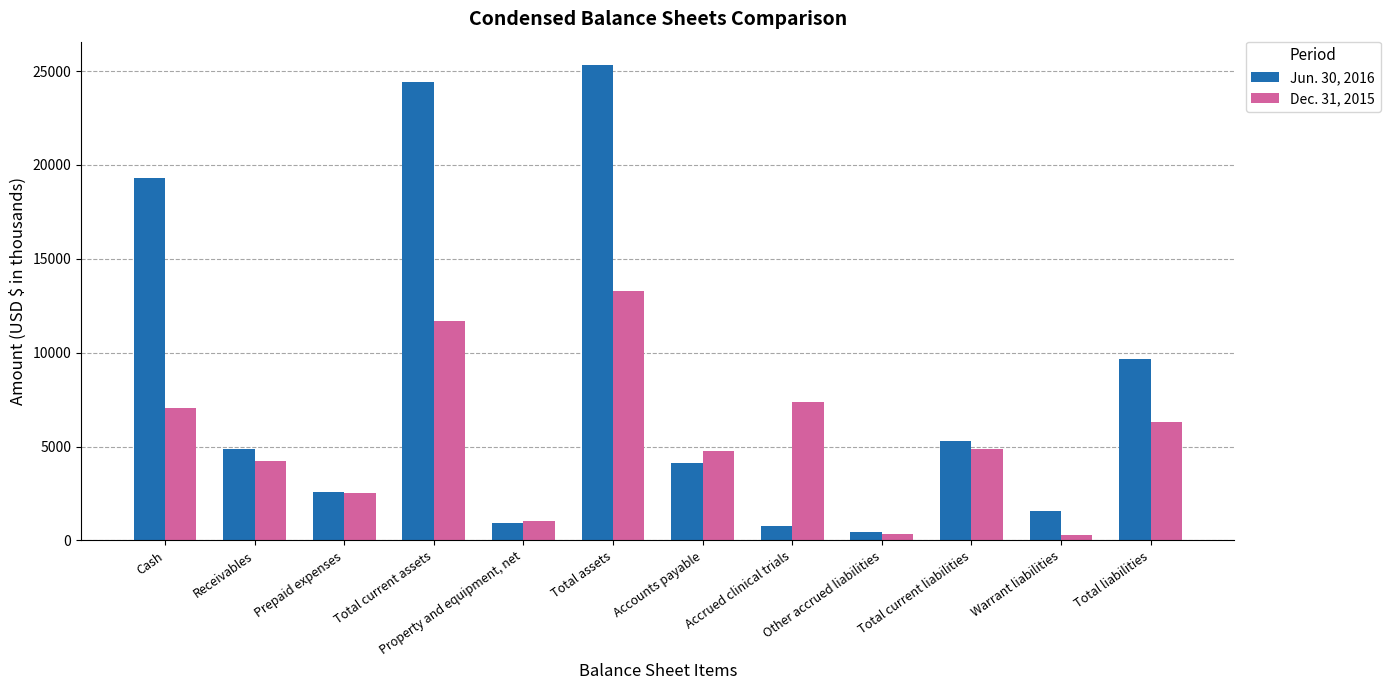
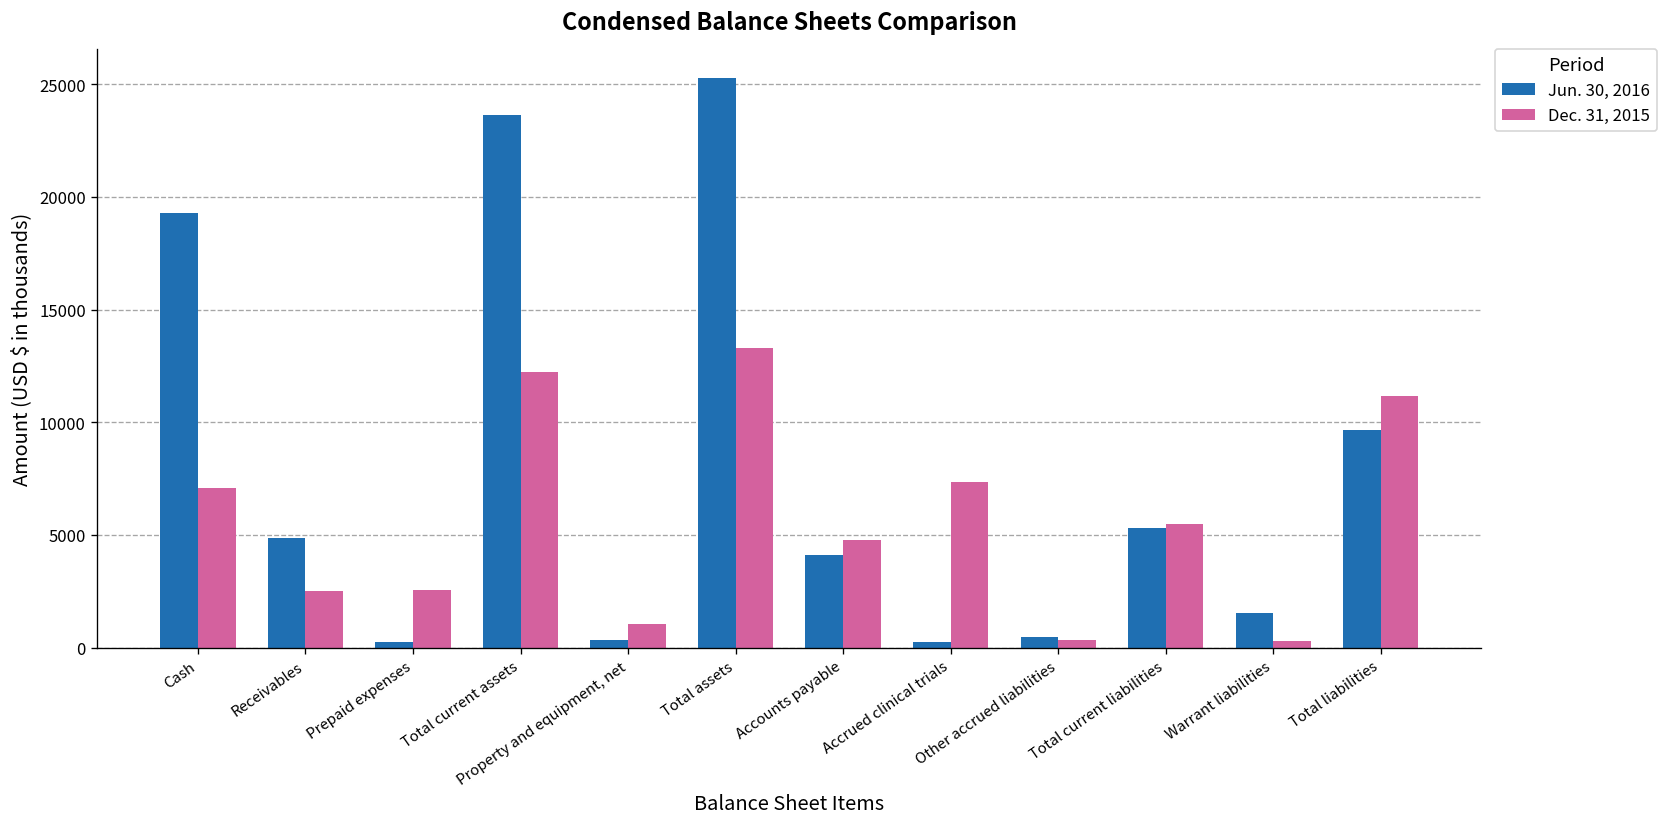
Dec. 31, 2015, Receivables: 4200 -> 2500
Jun. 30, 2016, Prepaid expenses: 2600 -> 200
Jun. 30, 2016, Total current assets: 24400 -> 23700
Dec. 31, 2015, Total current assets: 11700 -> 12200
Jun. 30, 2016, Property and equipment, net: 900 -> 300
Jun. 30, 2016, Accrued clinical trials: 800 -> 200
Dec. 31, 2015, Total current liabilities: 4900 -> 5500
Dec. 31, 2015, Total liabilities: 6300 -> 11200
